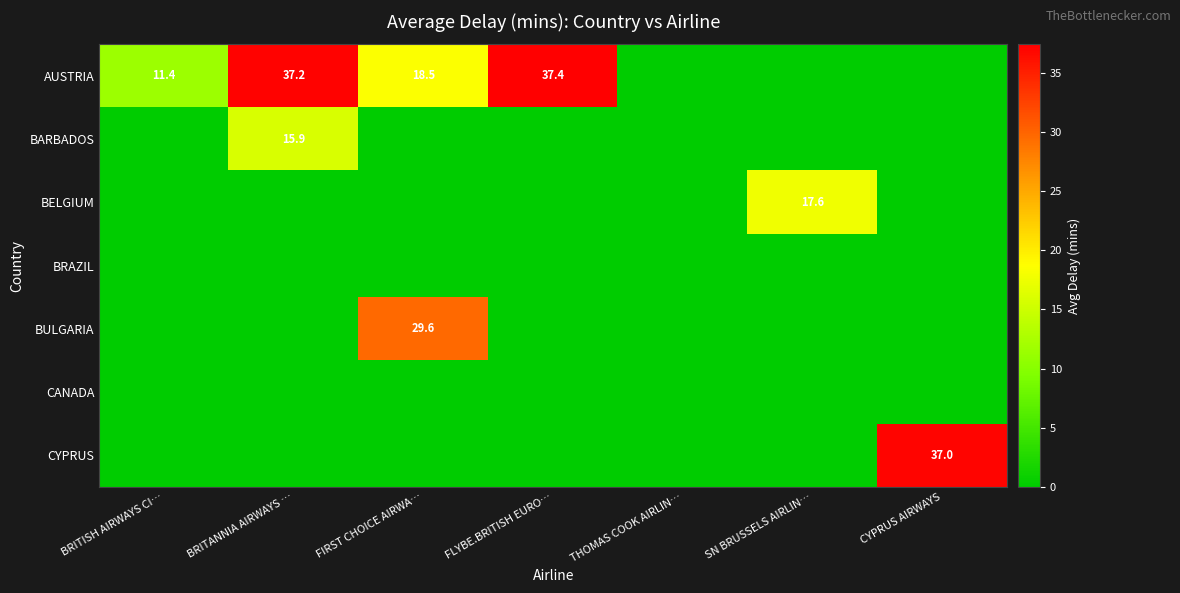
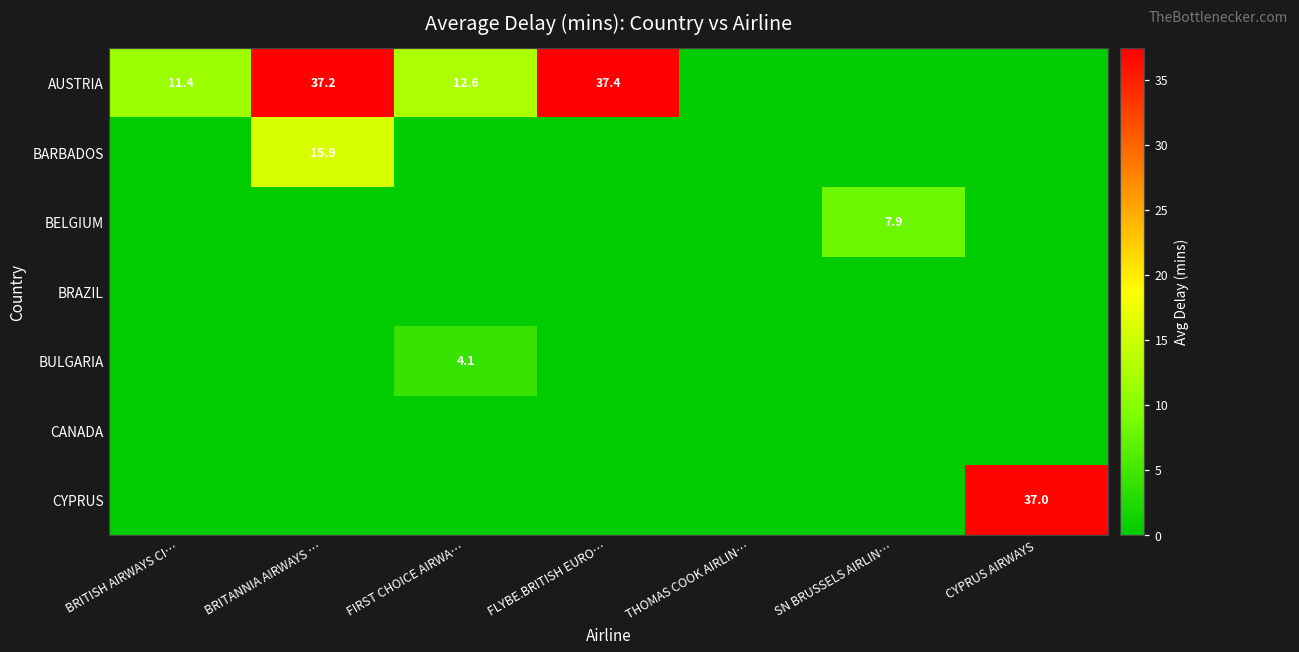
AUSTRIA, FIRST CHOICE AIRWA…: 18.5 -> 12.6
BELGIUM, SN BRUSSELS AIRLIN…: 17.6 -> 7.9
BULGARIA, FIRST CHOICE AIRWA…: 29.6 -> 4.1
